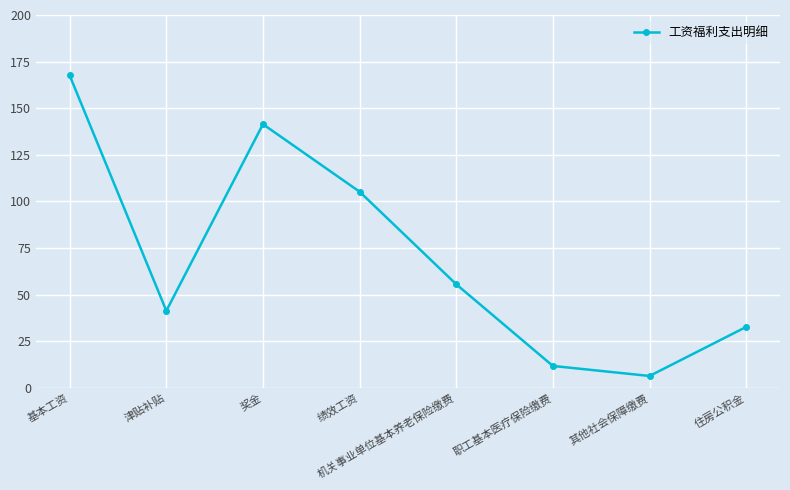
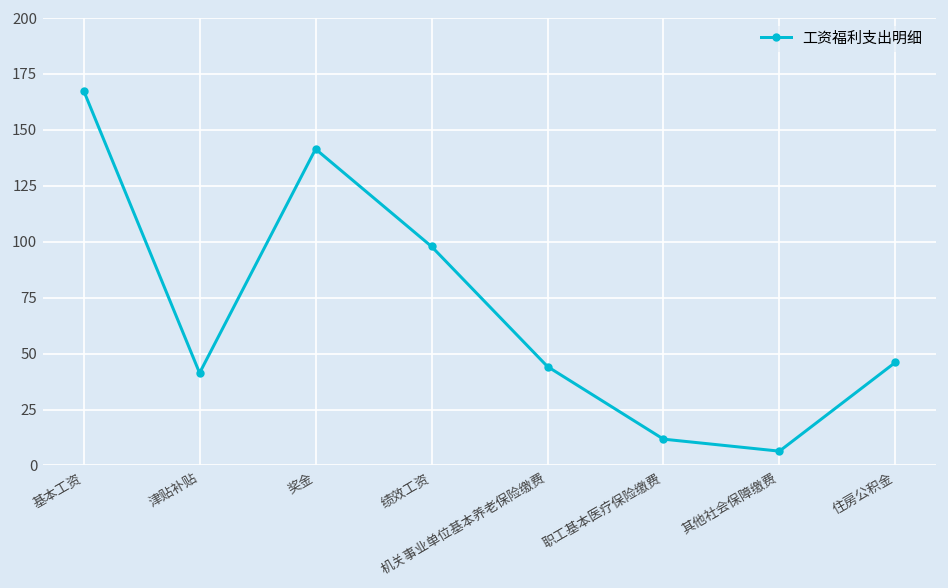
绩效工资: 105 -> 98
机关事业单位基本养老保险缴费: 56 -> 44
住房公积金: 33 -> 46
